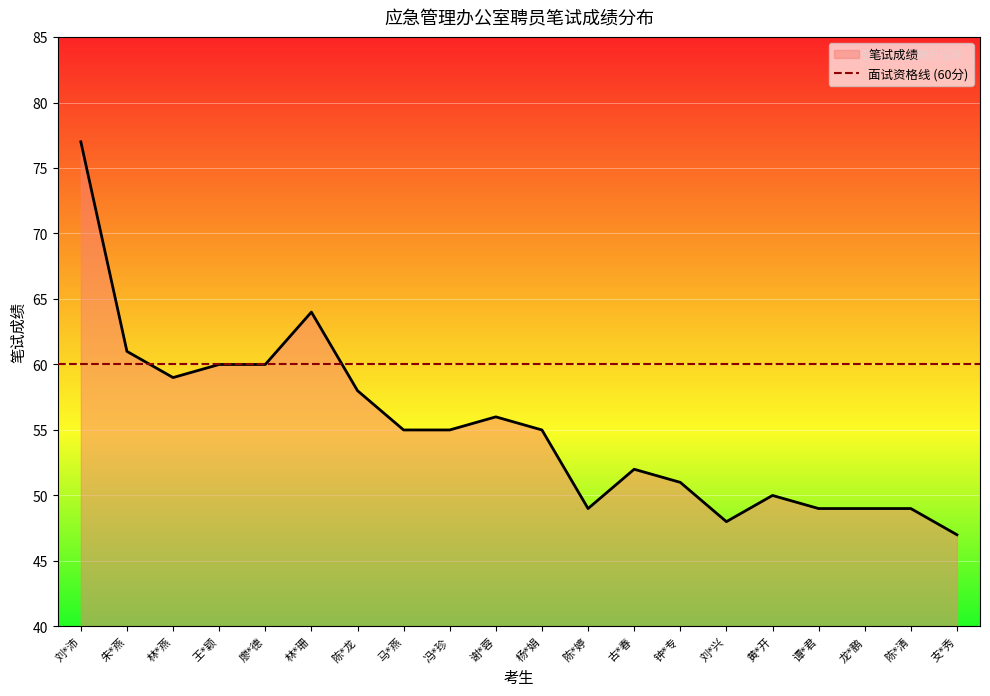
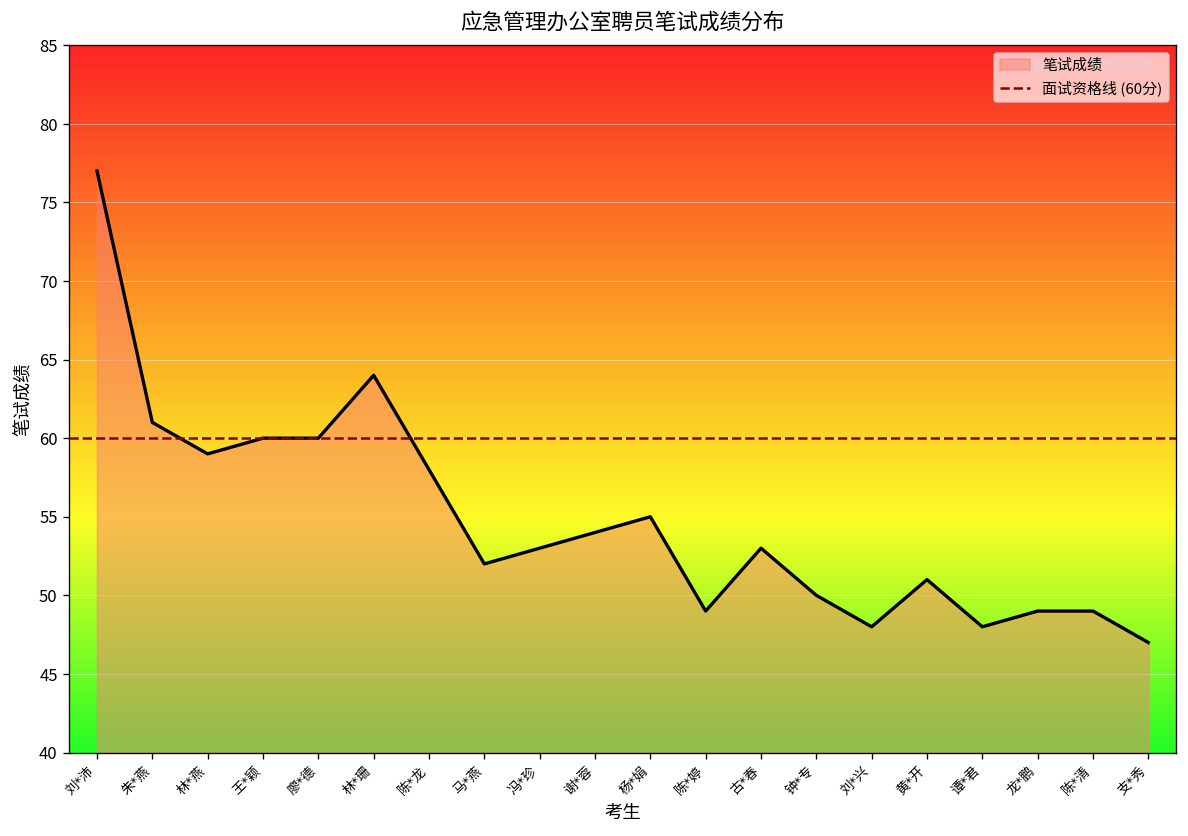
马*燕: 55 -> 52
冯*珍: 55 -> 53
谢*蓉: 56 -> 54
古*春: 52 -> 53
钟*专: 51 -> 50
黄*开: 50 -> 51
谭*君: 49 -> 48
